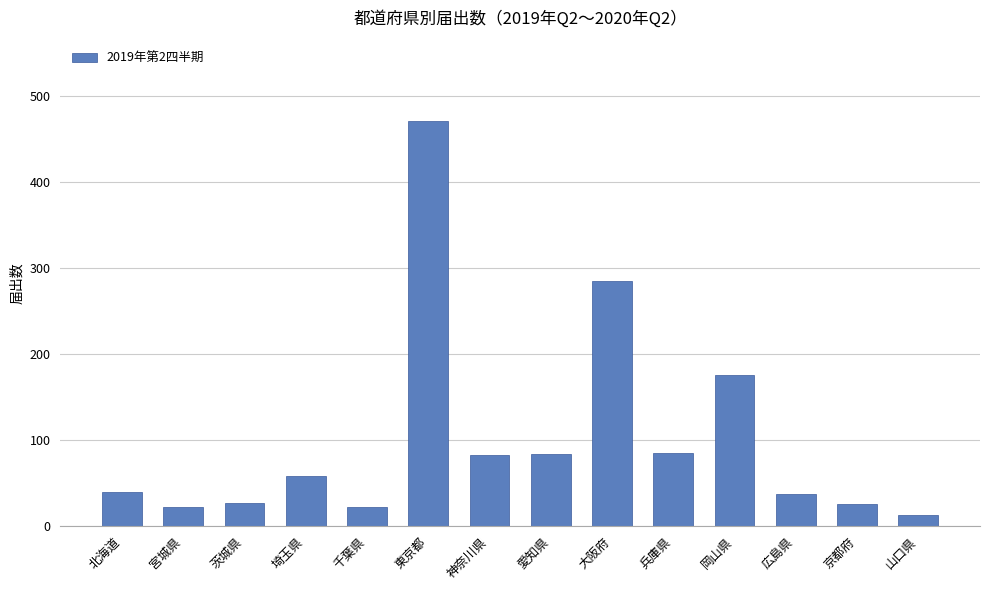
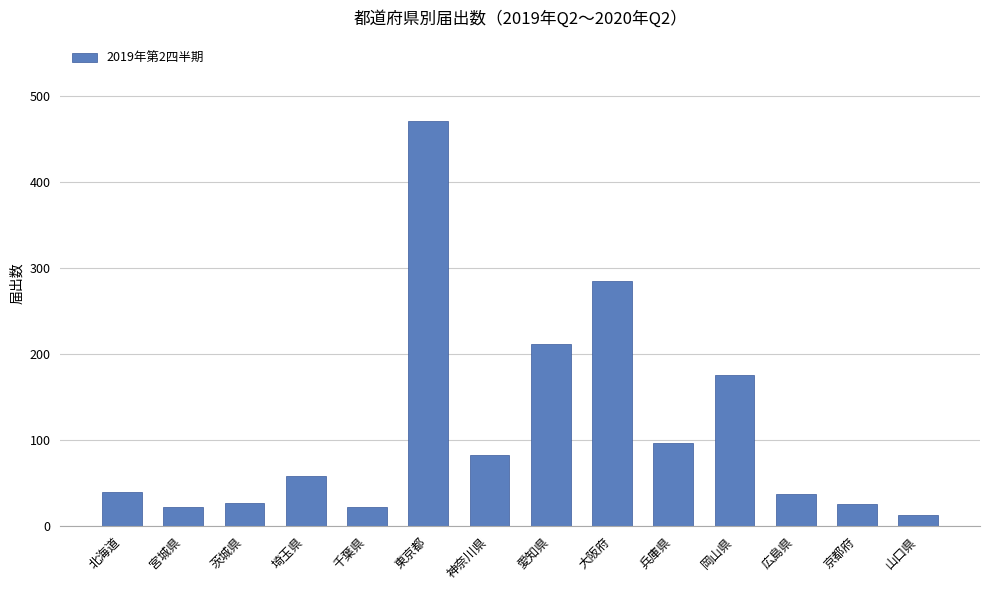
愛知県: 80 -> 210
兵庫県: 90 -> 100
